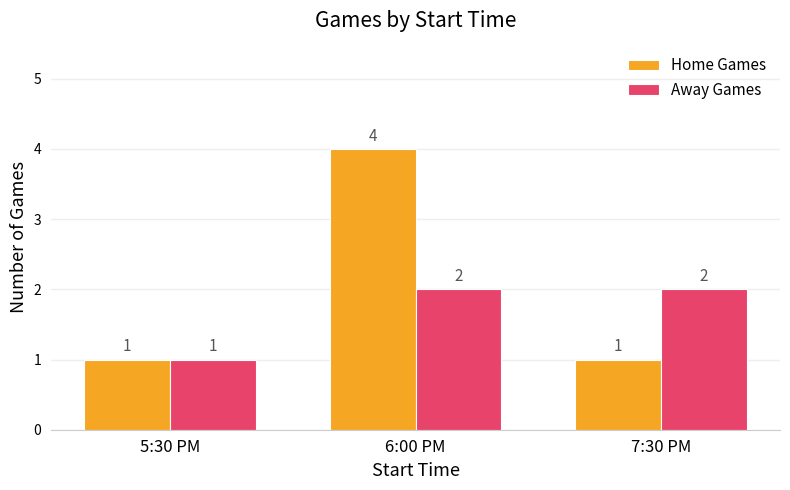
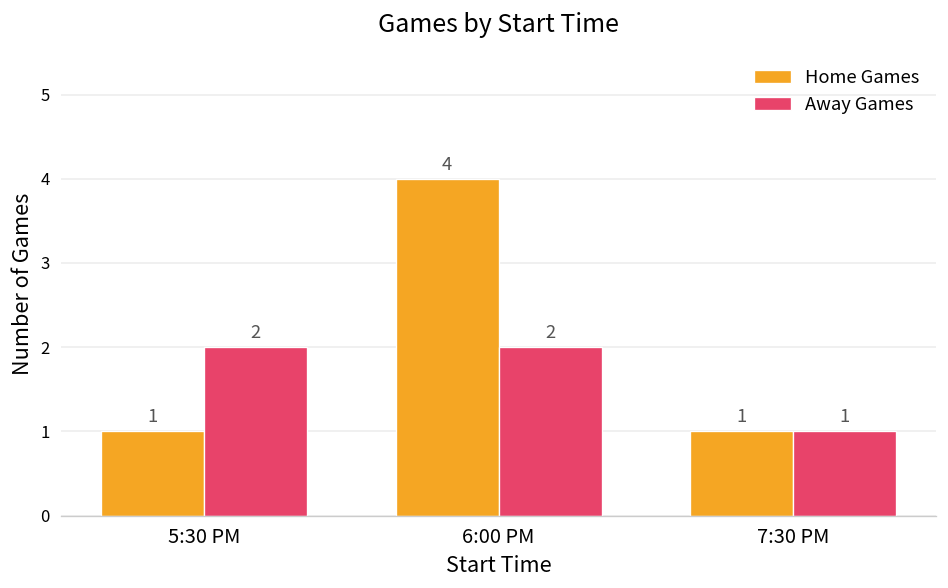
Away Games, 5:30 PM: 1 -> 2
Away Games, 7:30 PM: 2 -> 1
